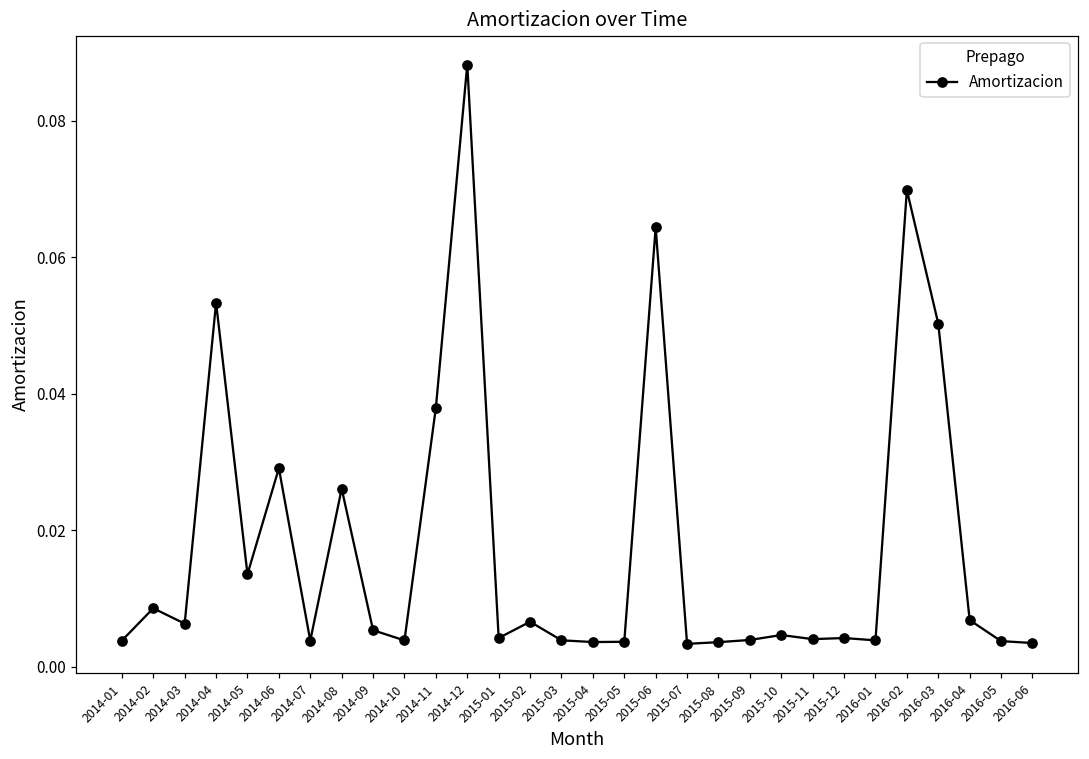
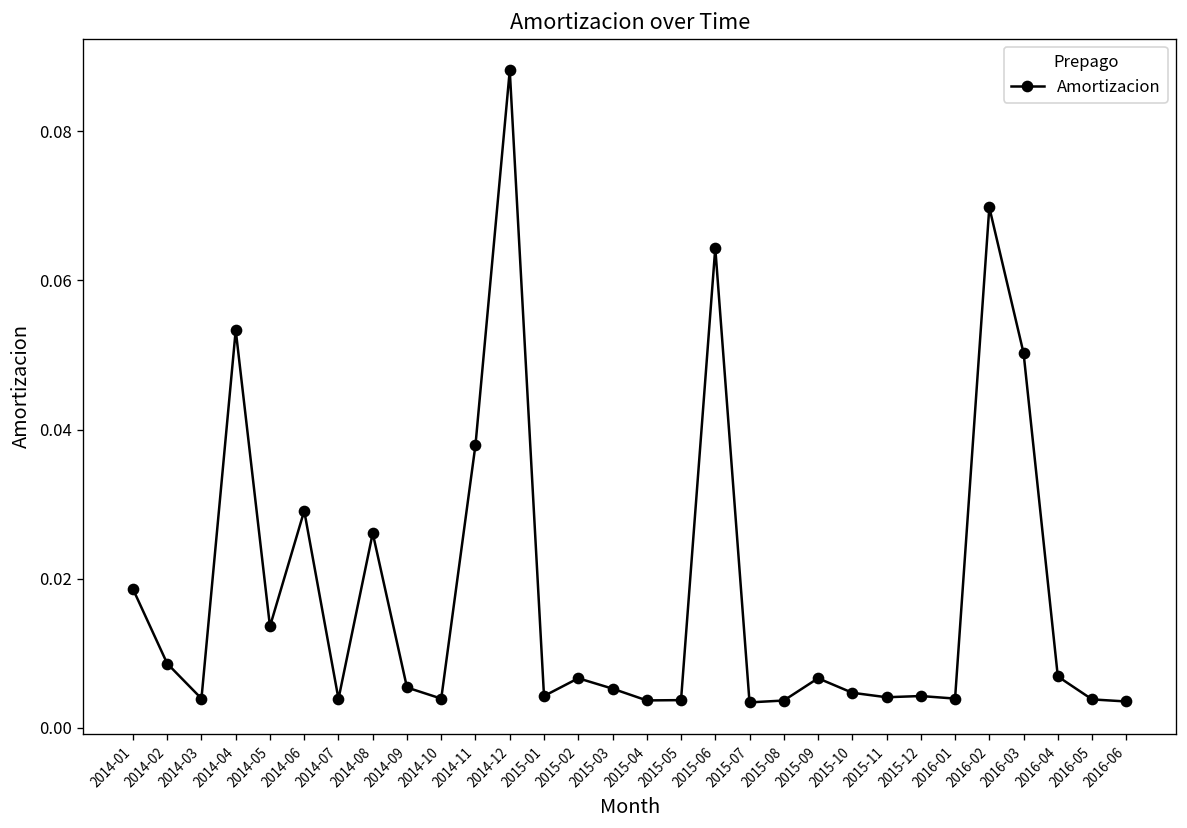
2014-01: 0.004 -> 0.019
2014-03: 0.006 -> 0.004
2015-03: 0.004 -> 0.005
2015-09: 0.004 -> 0.007
